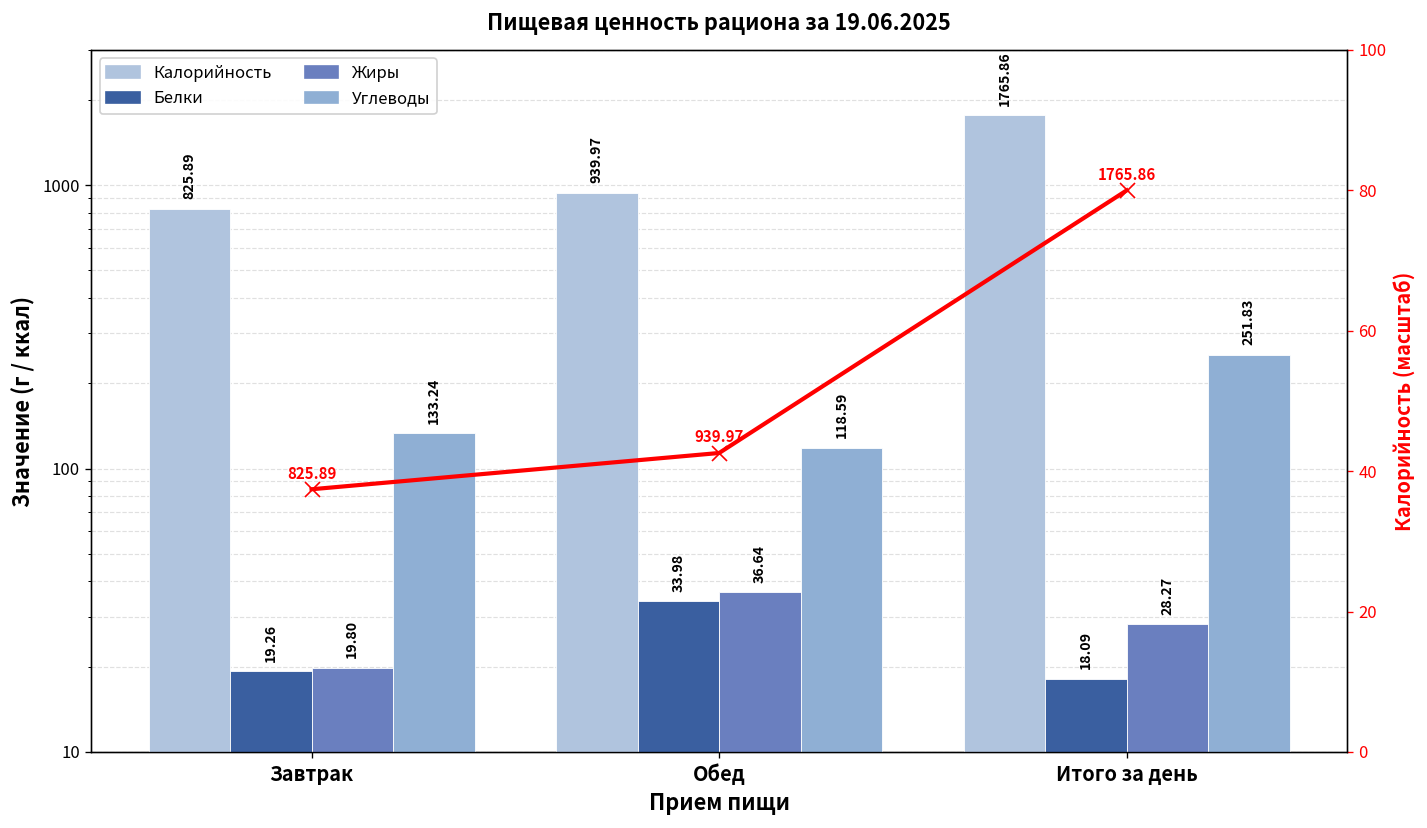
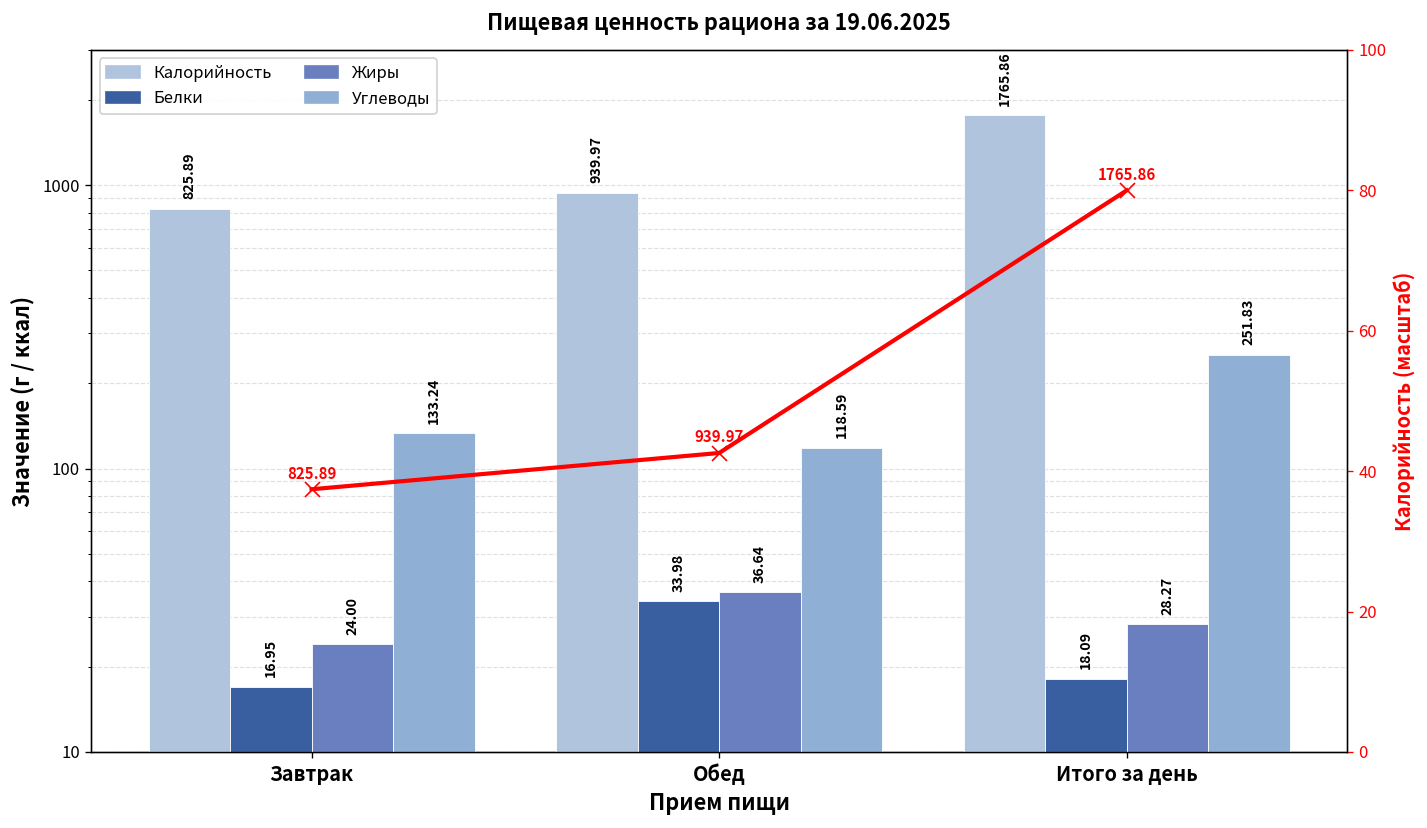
Белки, Завтрак: 19.26 -> 16.95
Жиры, Завтрак: 19.80 -> 24.00
